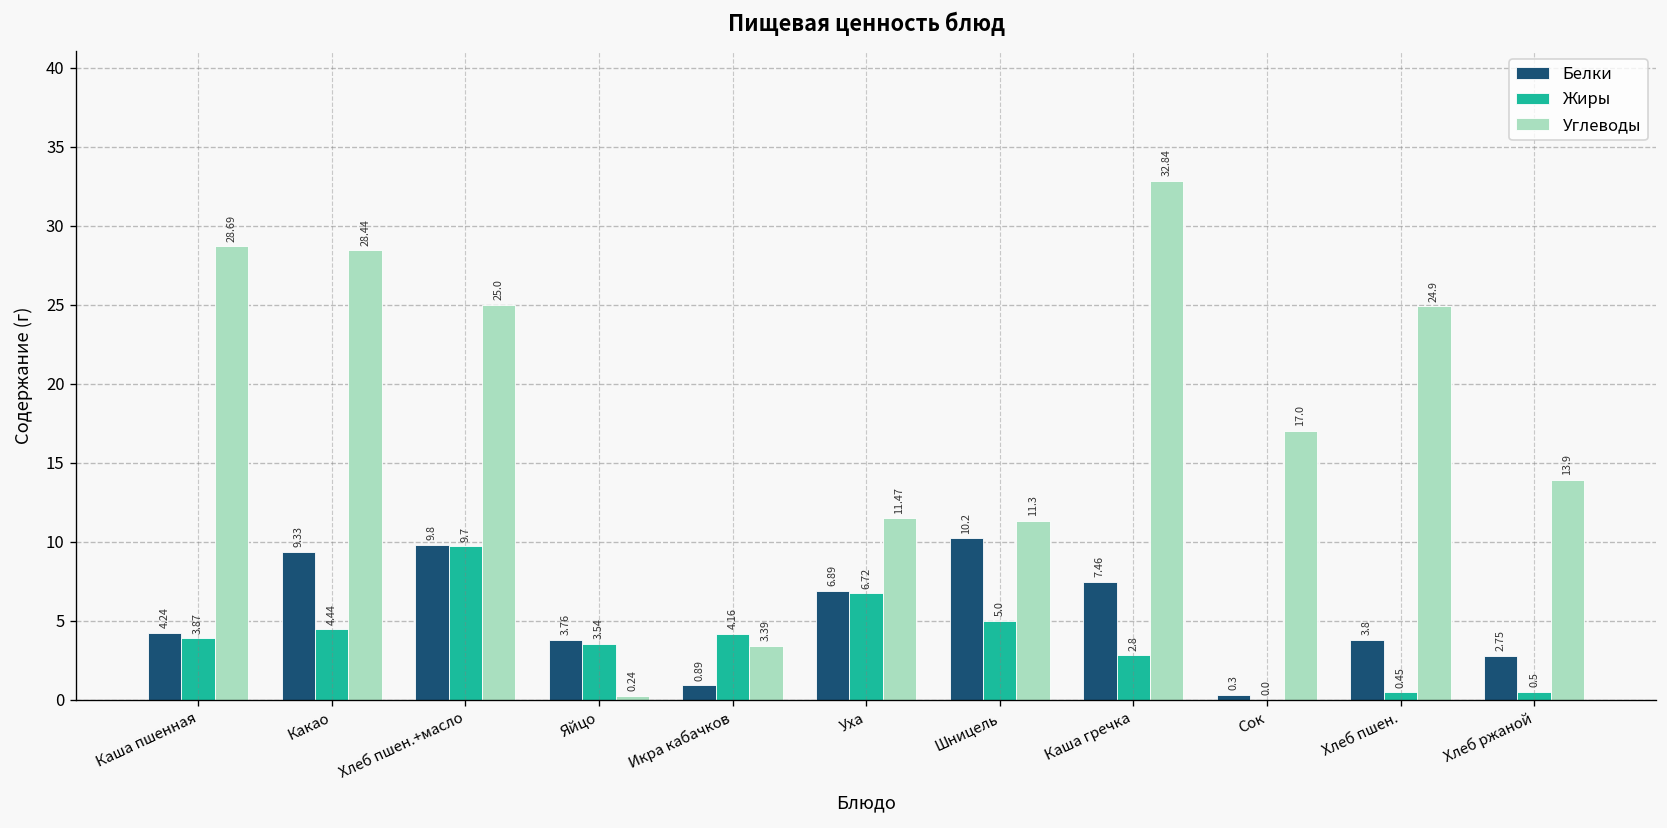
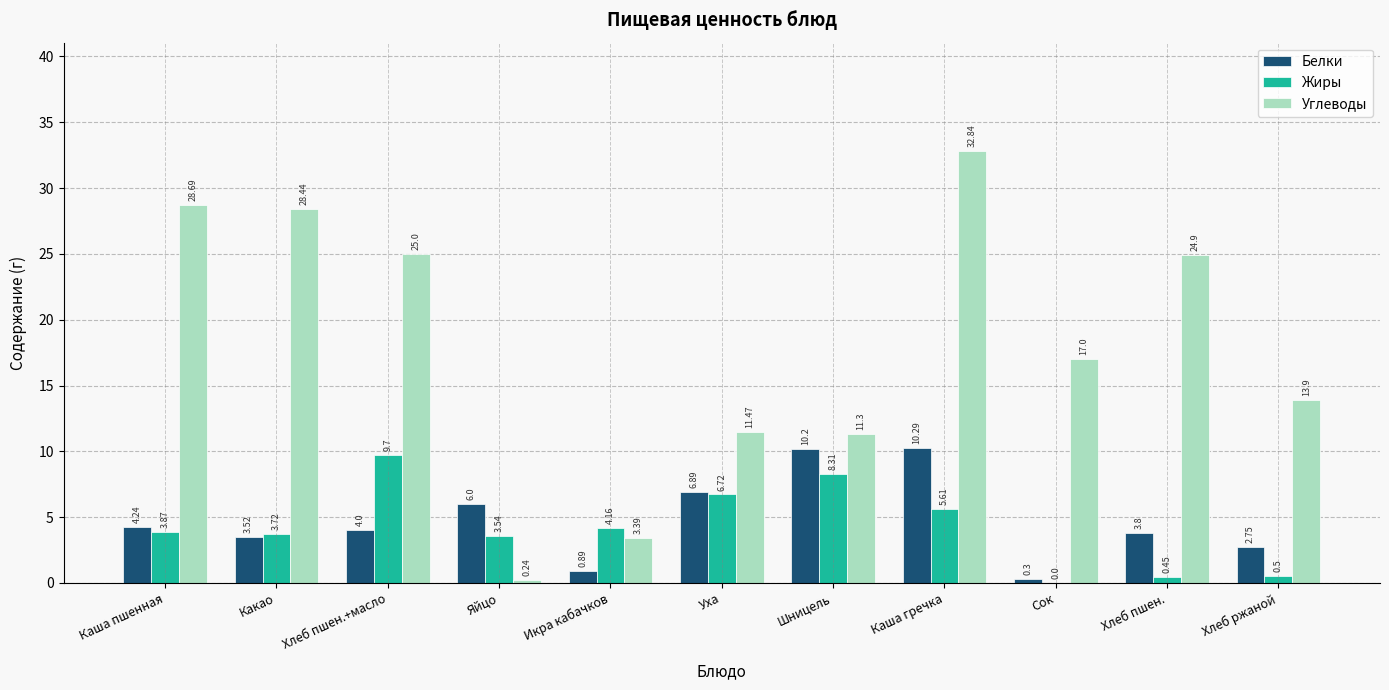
Белки, Какао: 9.33 -> 3.52
Жиры, Какао: 4.44 -> 3.72
Белки, Хлеб пшен.+масло: 9.8 -> 4.0
Белки, Яйцо: 3.76 -> 6.0
Жиры, Шницель: 5.0 -> 8.31
Белки, Каша гречка: 7.46 -> 10.29
Жиры, Каша гречка: 2.8 -> 5.61
